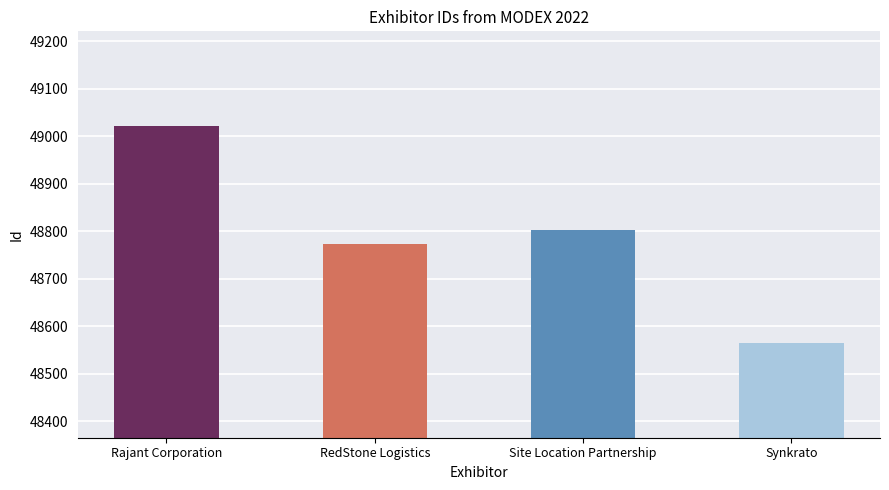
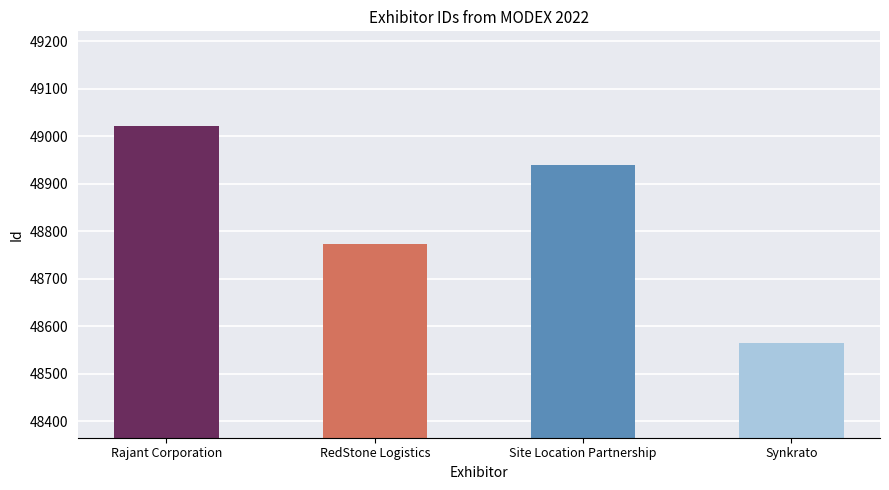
Site Location Partnership: 48800 -> 48940
